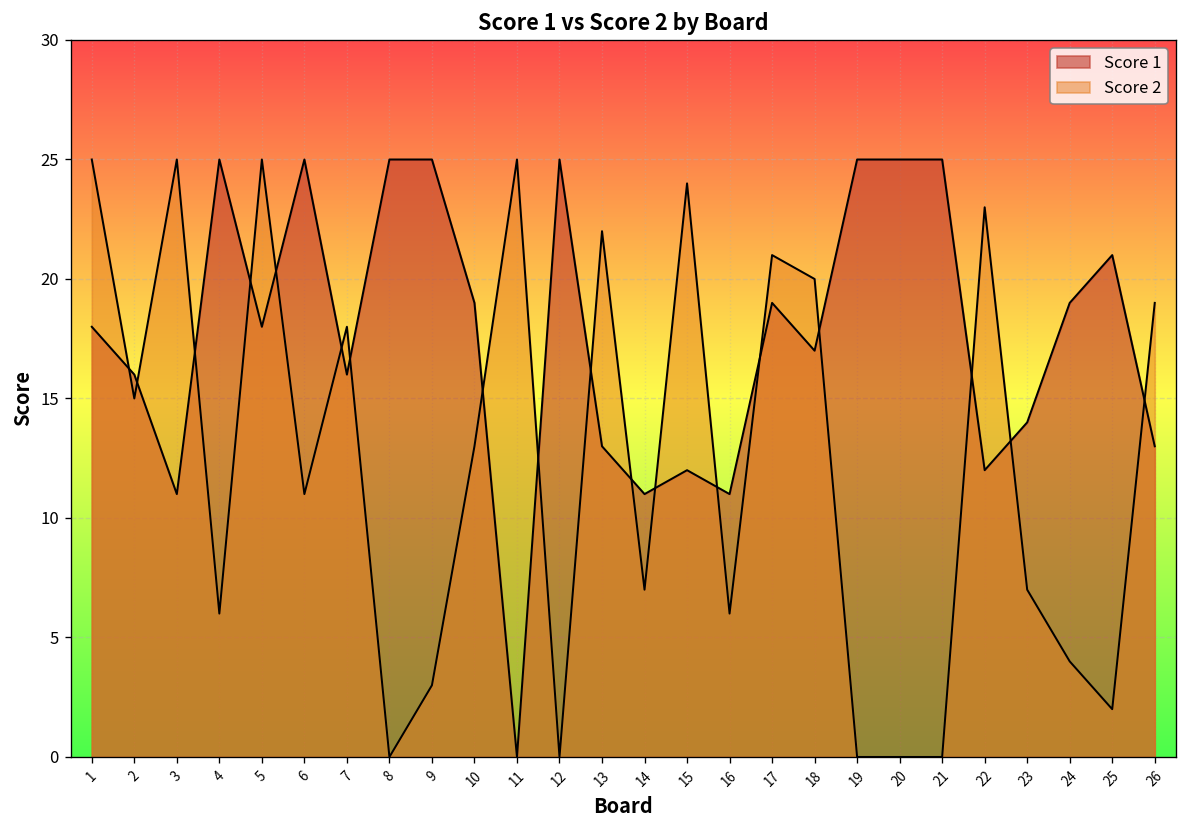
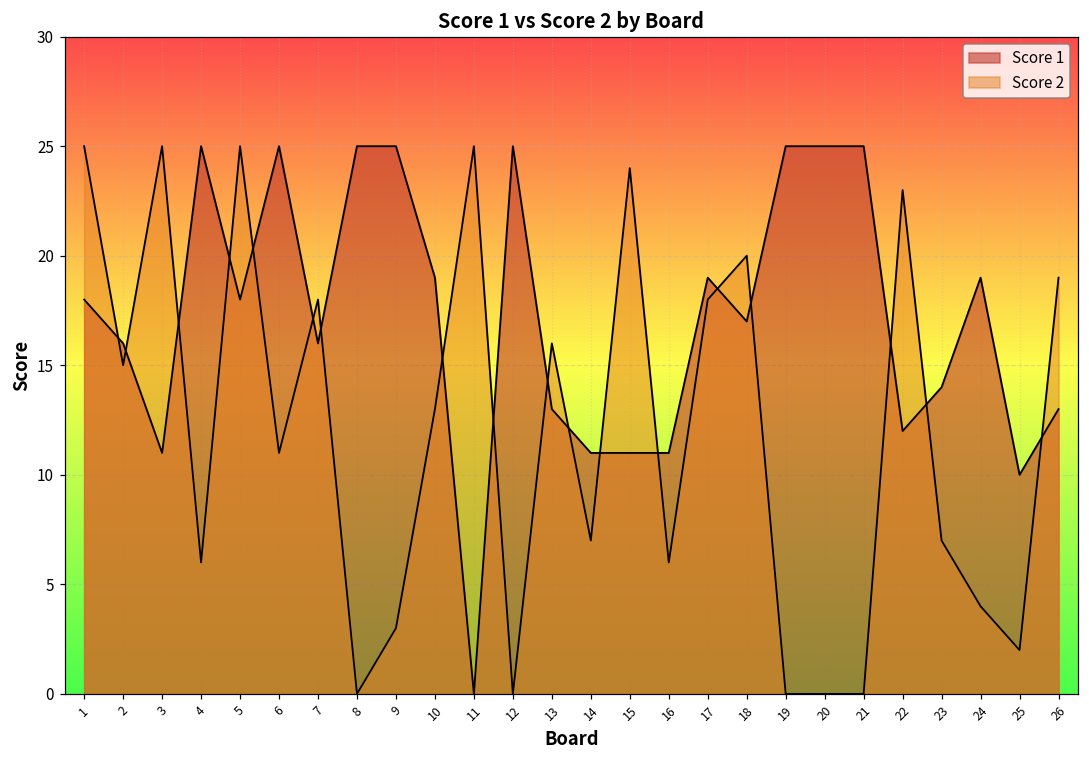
Score 2, 13: 22 -> 16
Score 1, 15: 12 -> 11
Score 2, 17: 21 -> 18
Score 1, 25: 21 -> 10
